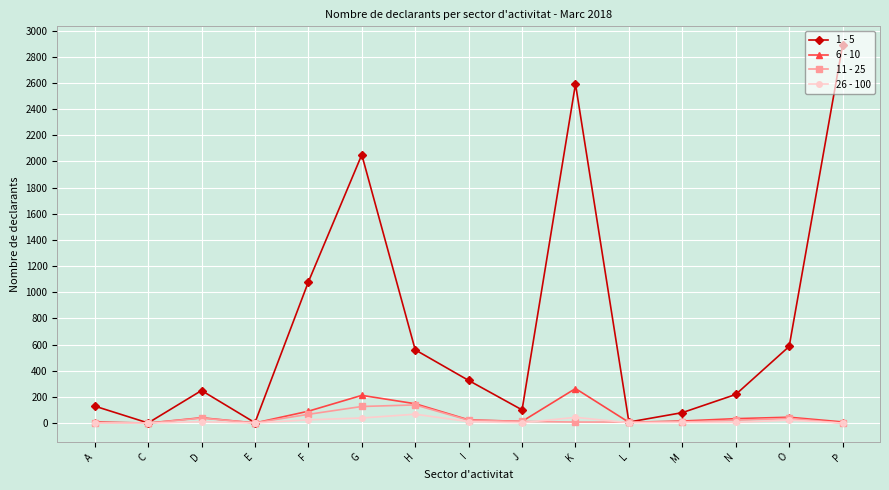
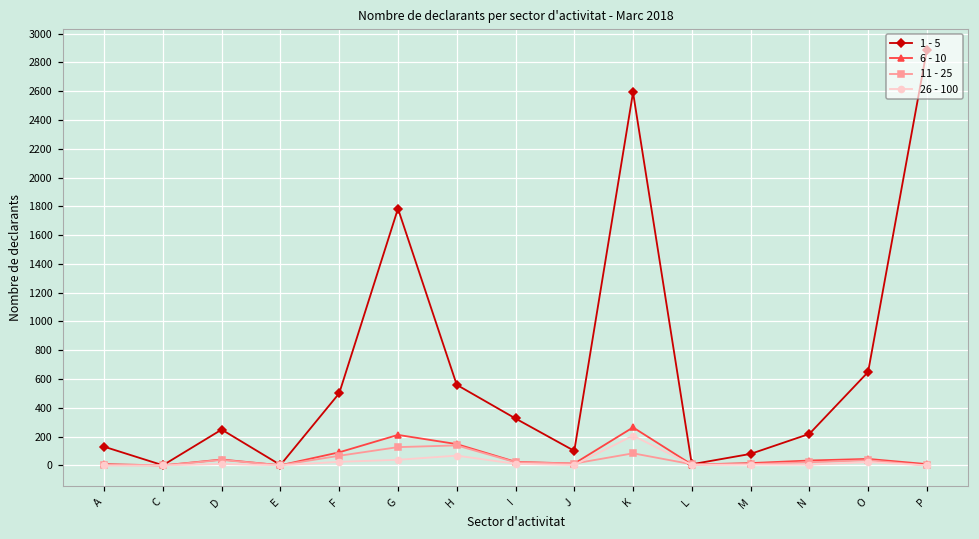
1 - 5, F: 1080 -> 500
1 - 5, G: 2050 -> 1780
11 - 25, K: 10 -> 80
26 - 100, K: 40 -> 210
1 - 5, O: 590 -> 650
